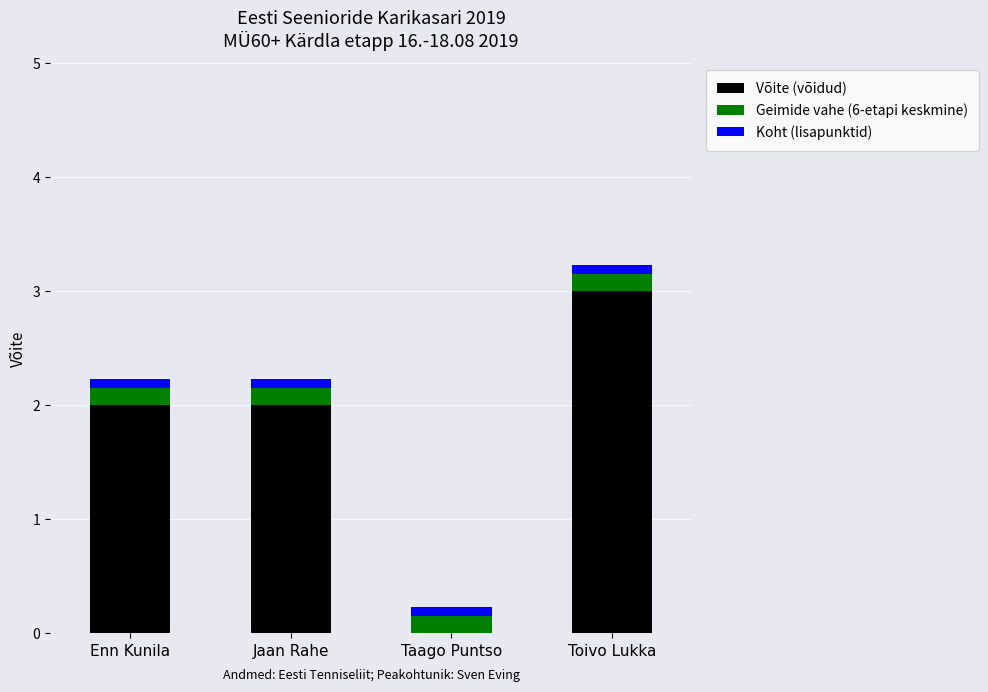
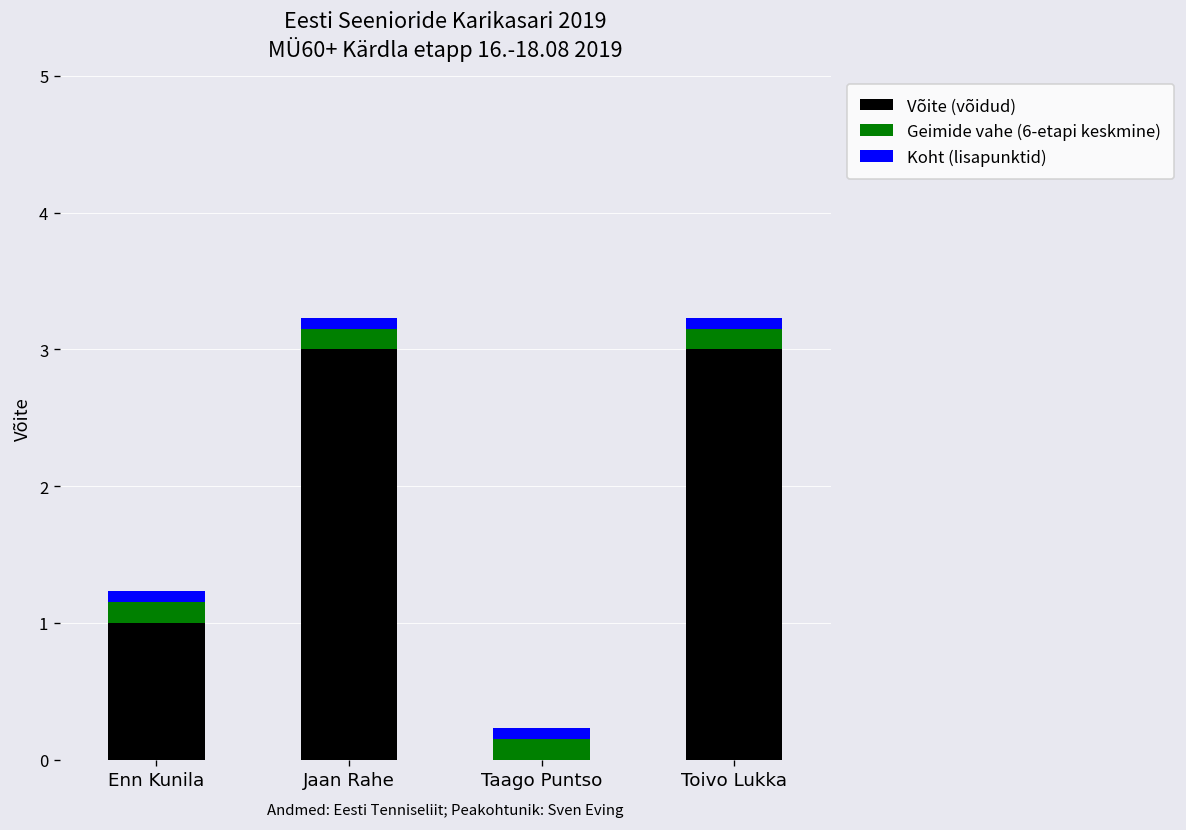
Võite (võidud), Enn Kunila: 2 -> 1
Võite (võidud), Jaan Rahe: 2 -> 3
